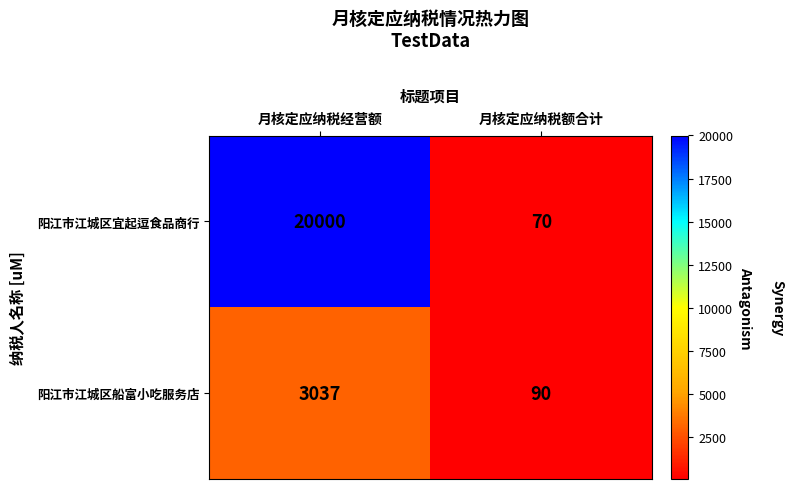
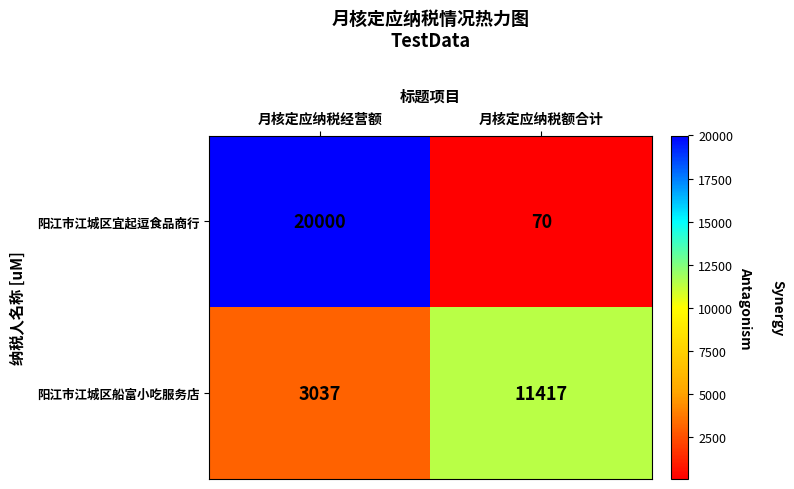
阳江市江城区船富小吃服务店, 月核定应纳税额合计: 90 -> 11417
